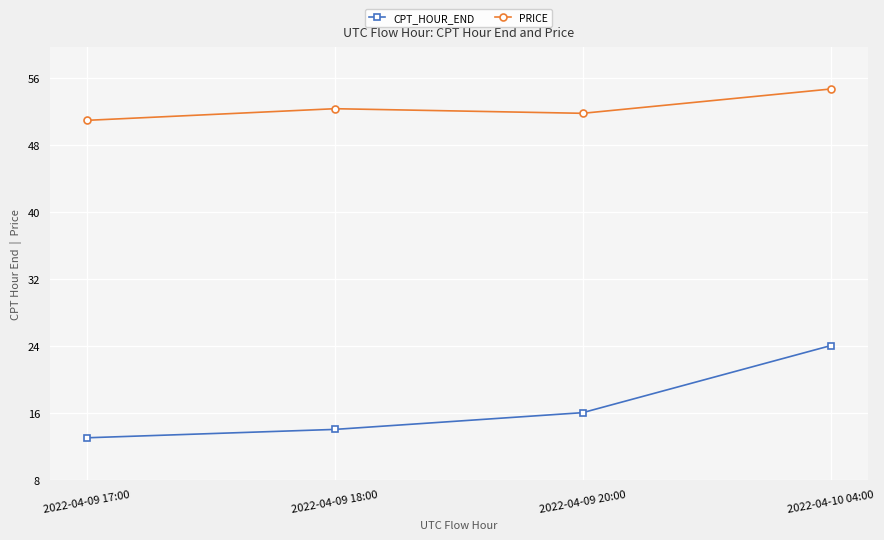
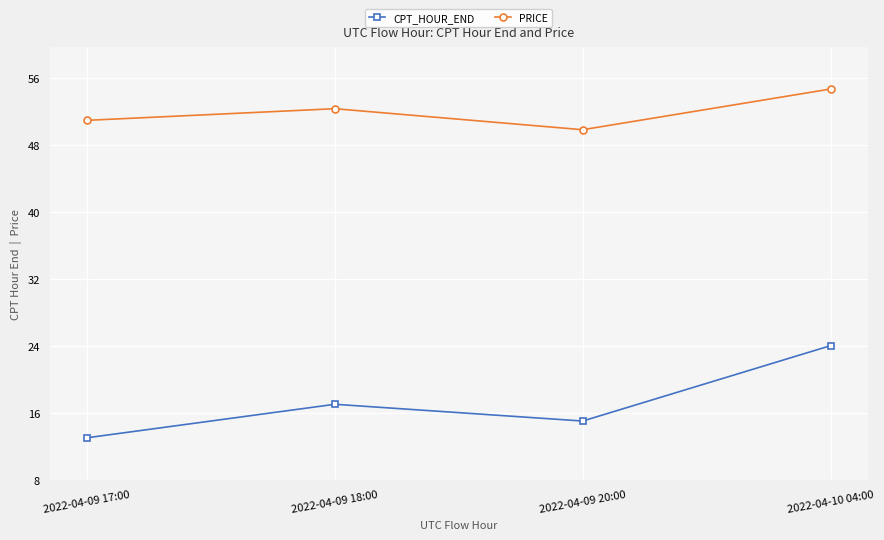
CPT_HOUR_END, 2022-04-09 18:00: 14 -> 17
CPT_HOUR_END, 2022-04-09 20:00: 16 -> 15
PRICE, 2022-04-09 20:00: 52 -> 50
